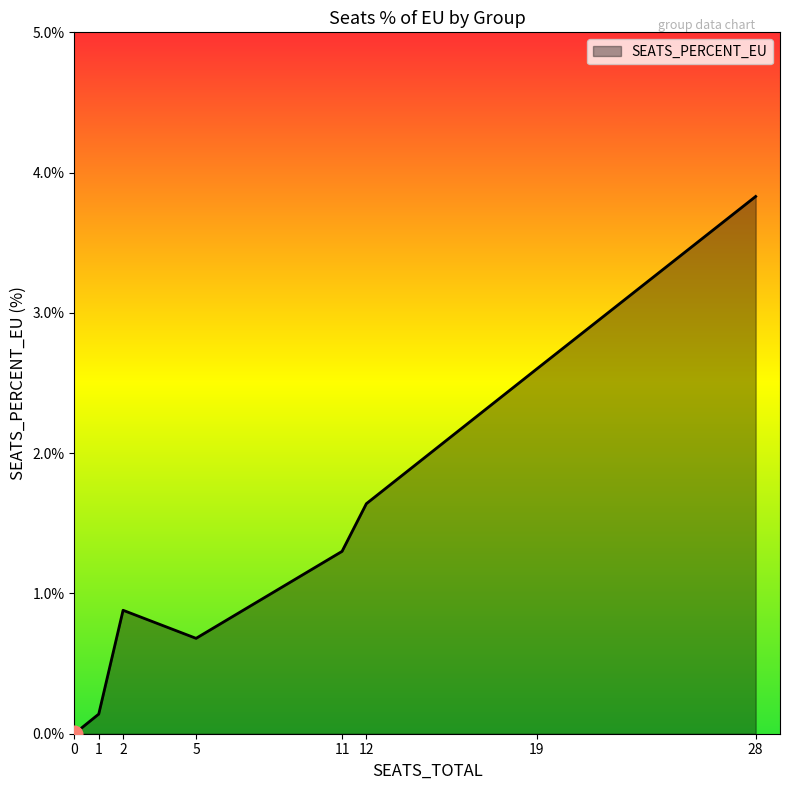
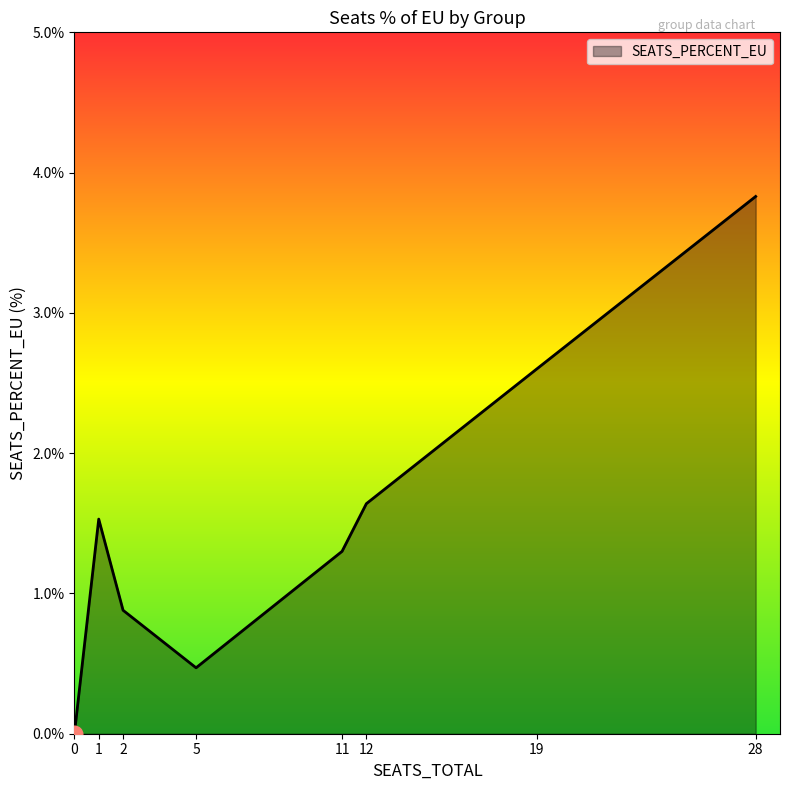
SEATS_PERCENT_EU, 1: 0.14% -> 1.53%
SEATS_PERCENT_EU, 5: 0.68% -> 0.47%
